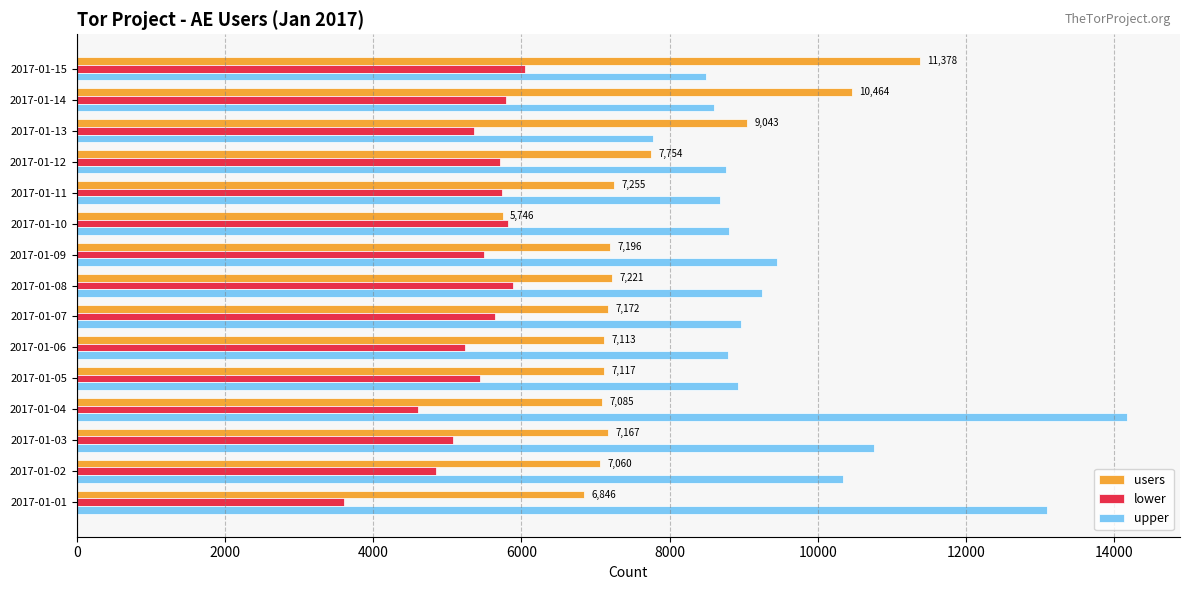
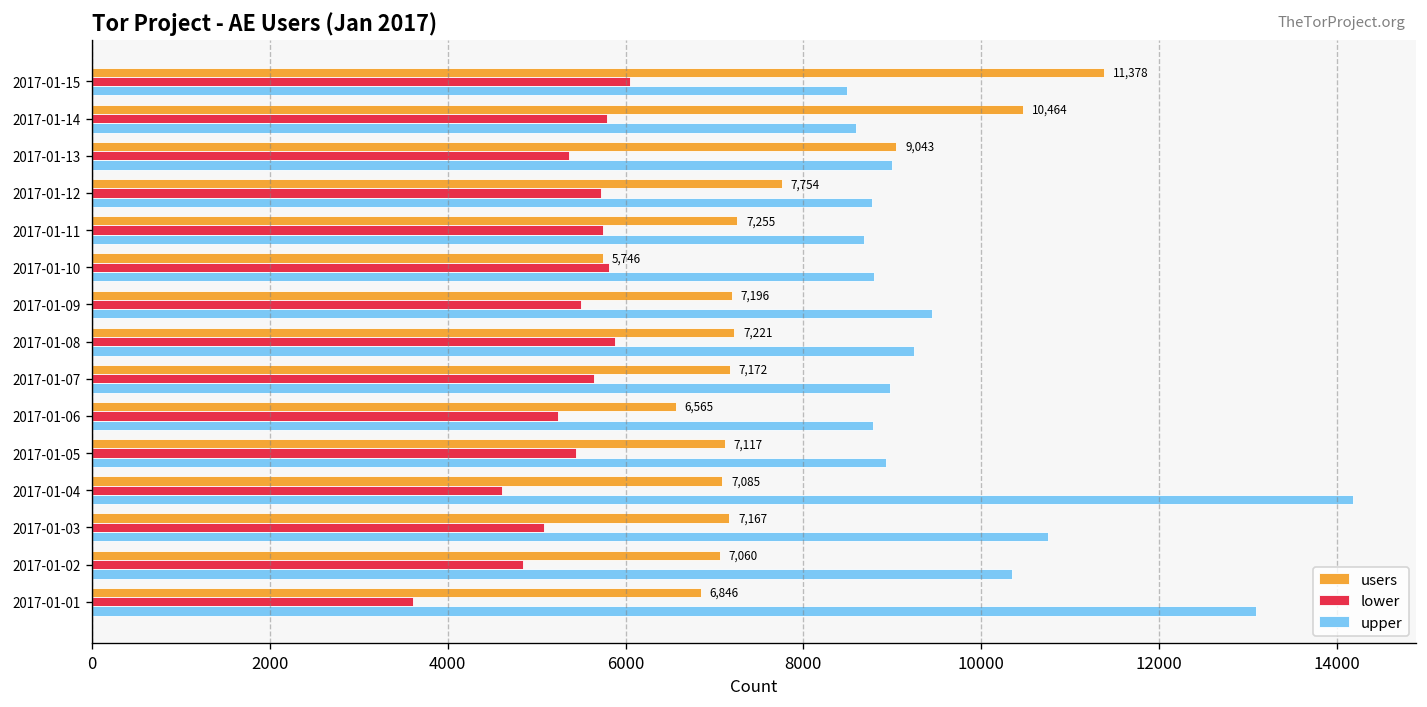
upper, 2017-01-13: 7800 -> 9000
users, 2017-01-06: 7,113 -> 6,565
